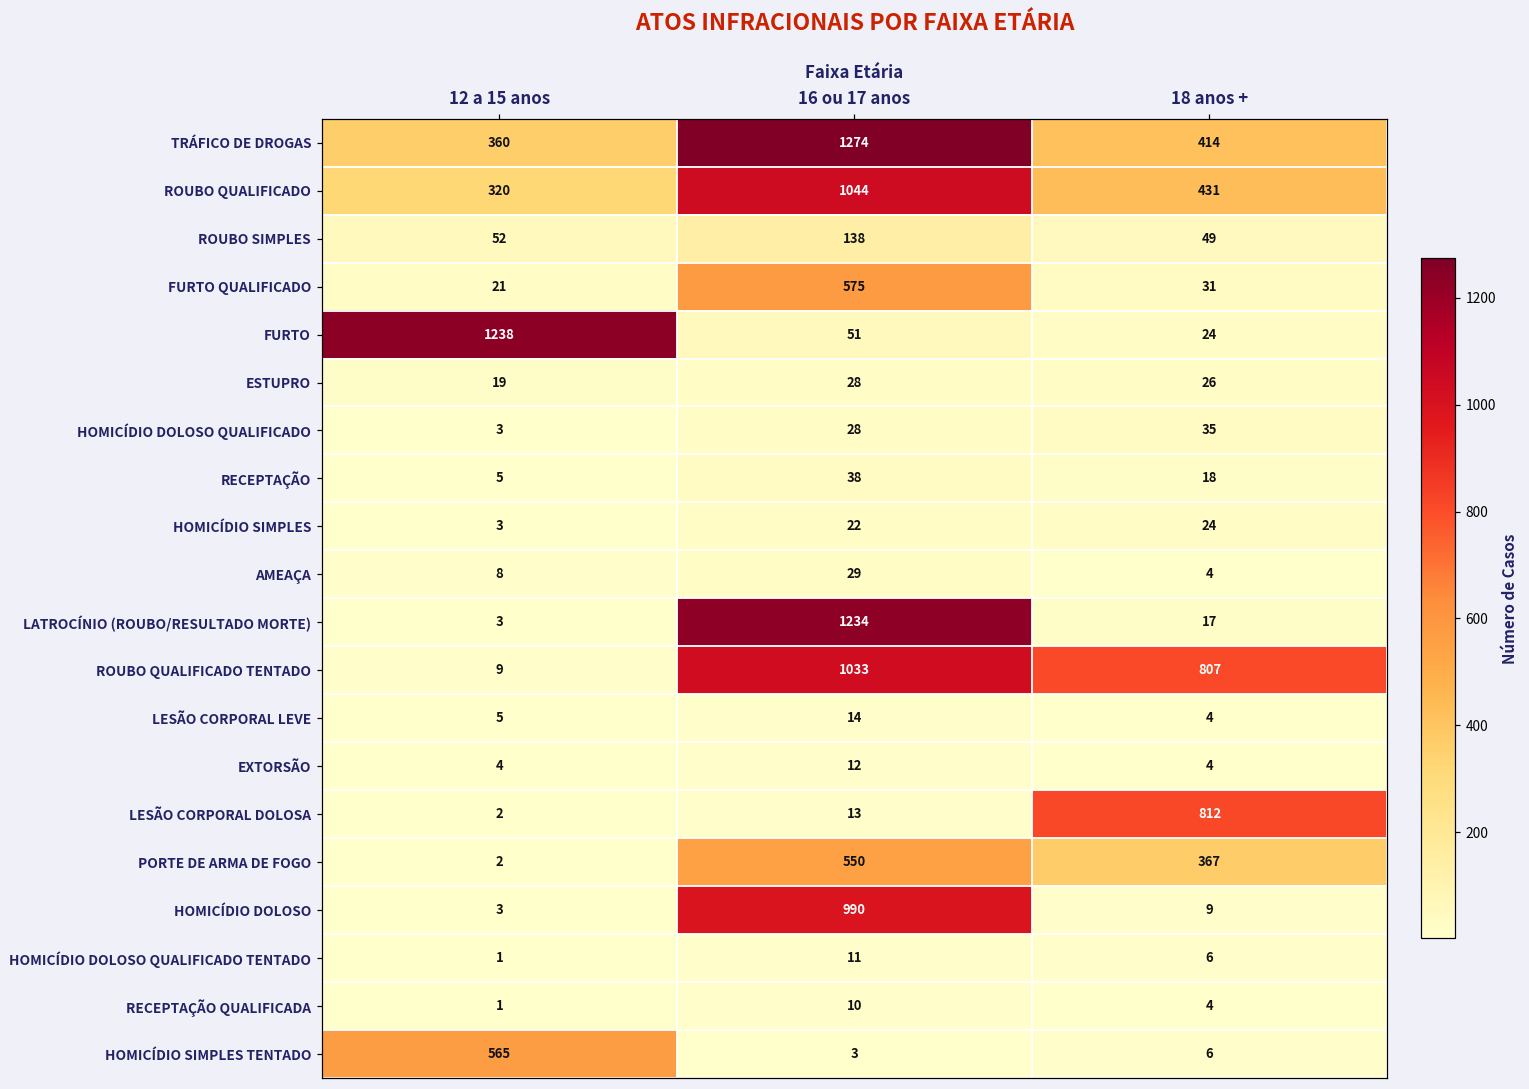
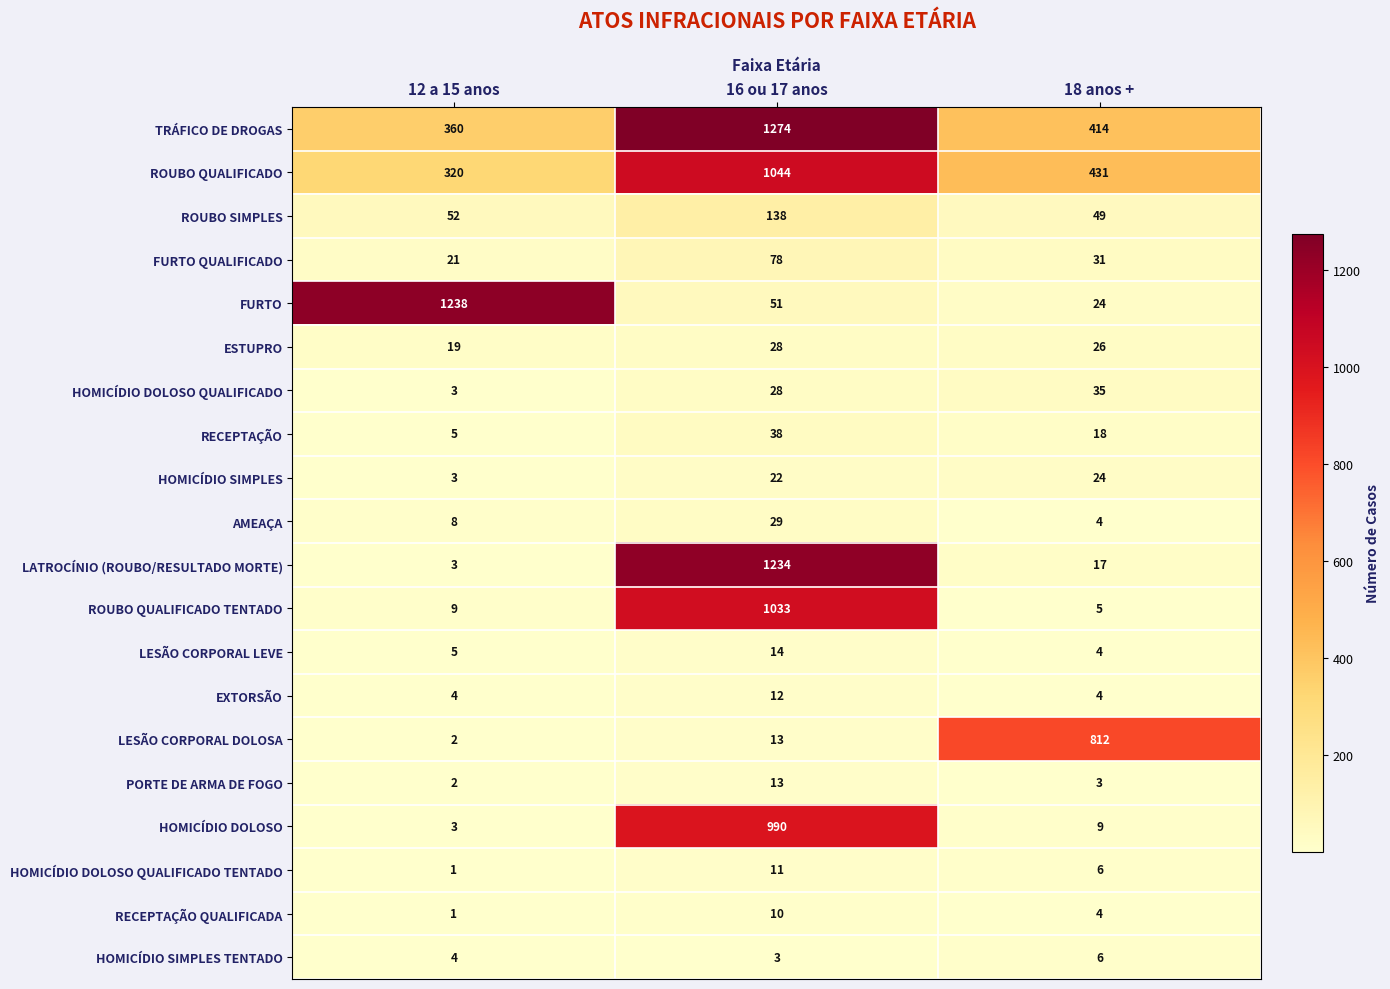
FURTO QUALIFICADO, 16 ou 17 anos: 575 -> 78
ROUBO QUALIFICADO TENTADO, 18 anos +: 807 -> 5
PORTE DE ARMA DE FOGO, 16 ou 17 anos: 550 -> 13
PORTE DE ARMA DE FOGO, 18 anos +: 367 -> 3
HOMICÍDIO SIMPLES TENTADO, 12 a 15 anos: 565 -> 4
